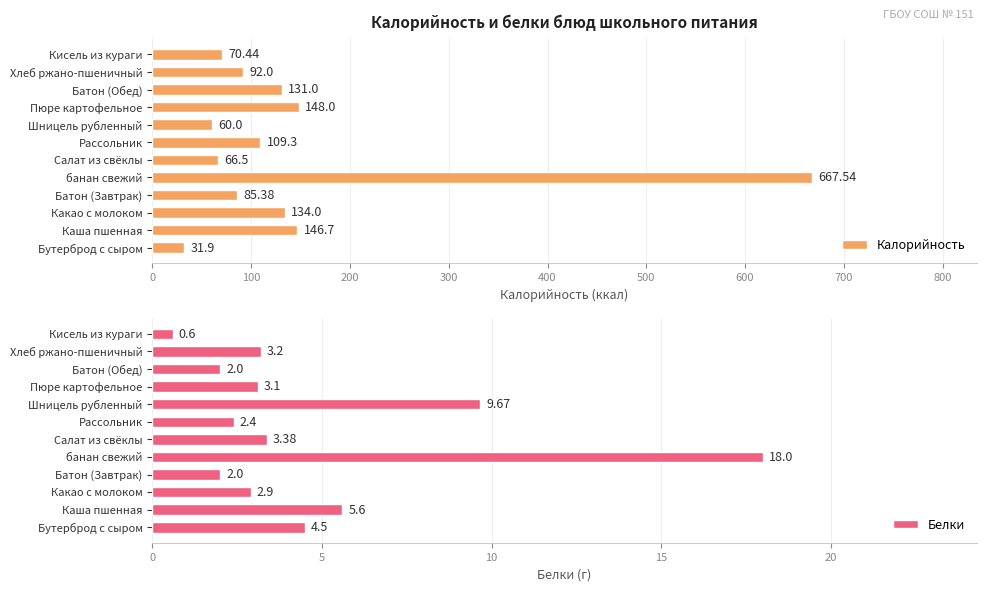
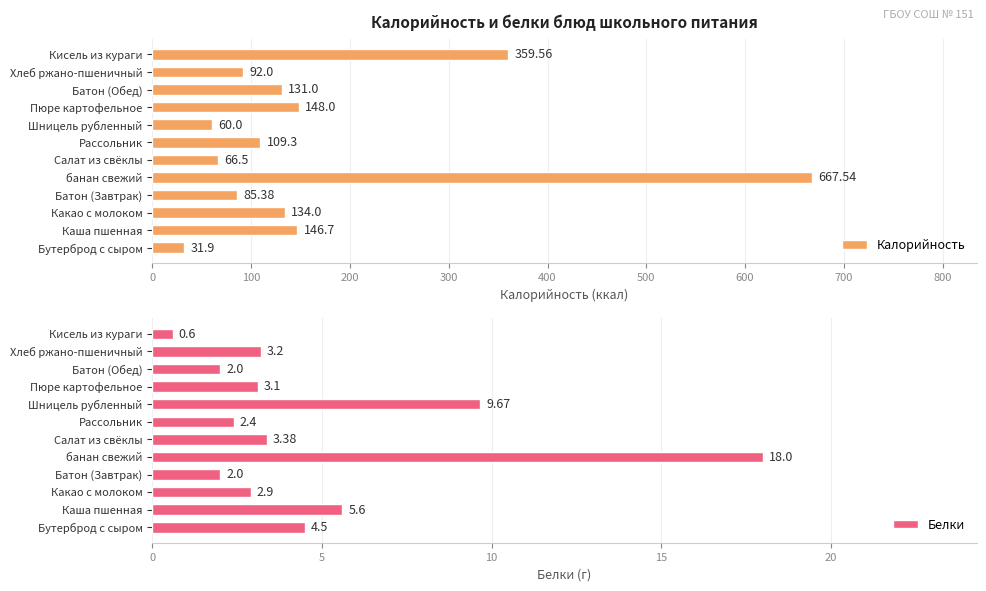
Калорийность и белки блюд школьного питания, Кисель из кураги: 70.44 -> 359.56
